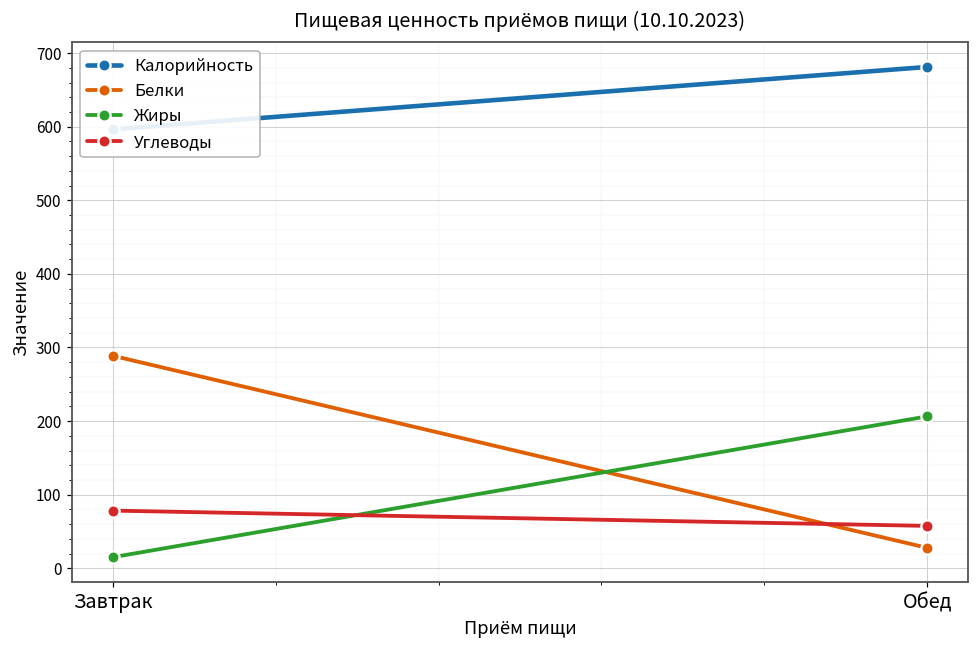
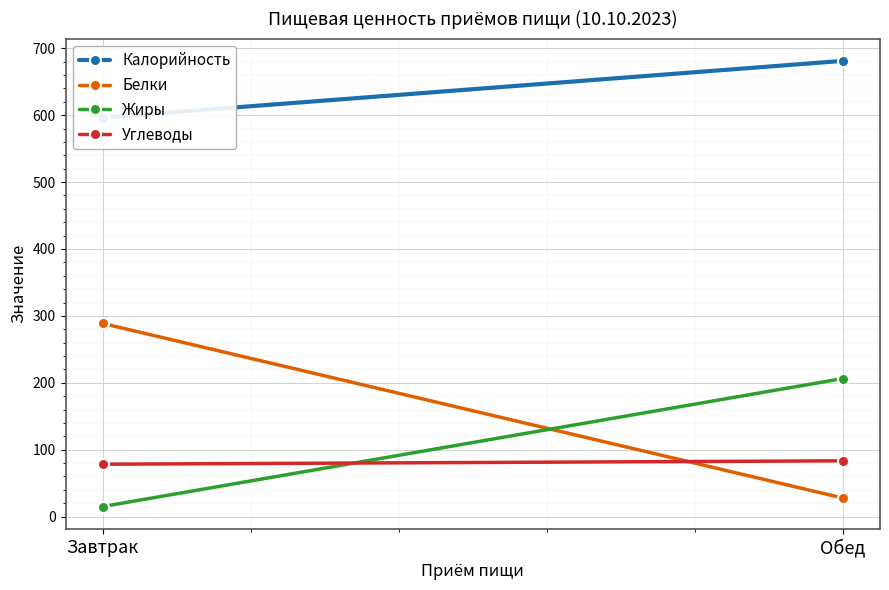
Углеводы, Обед: 60 -> 80
